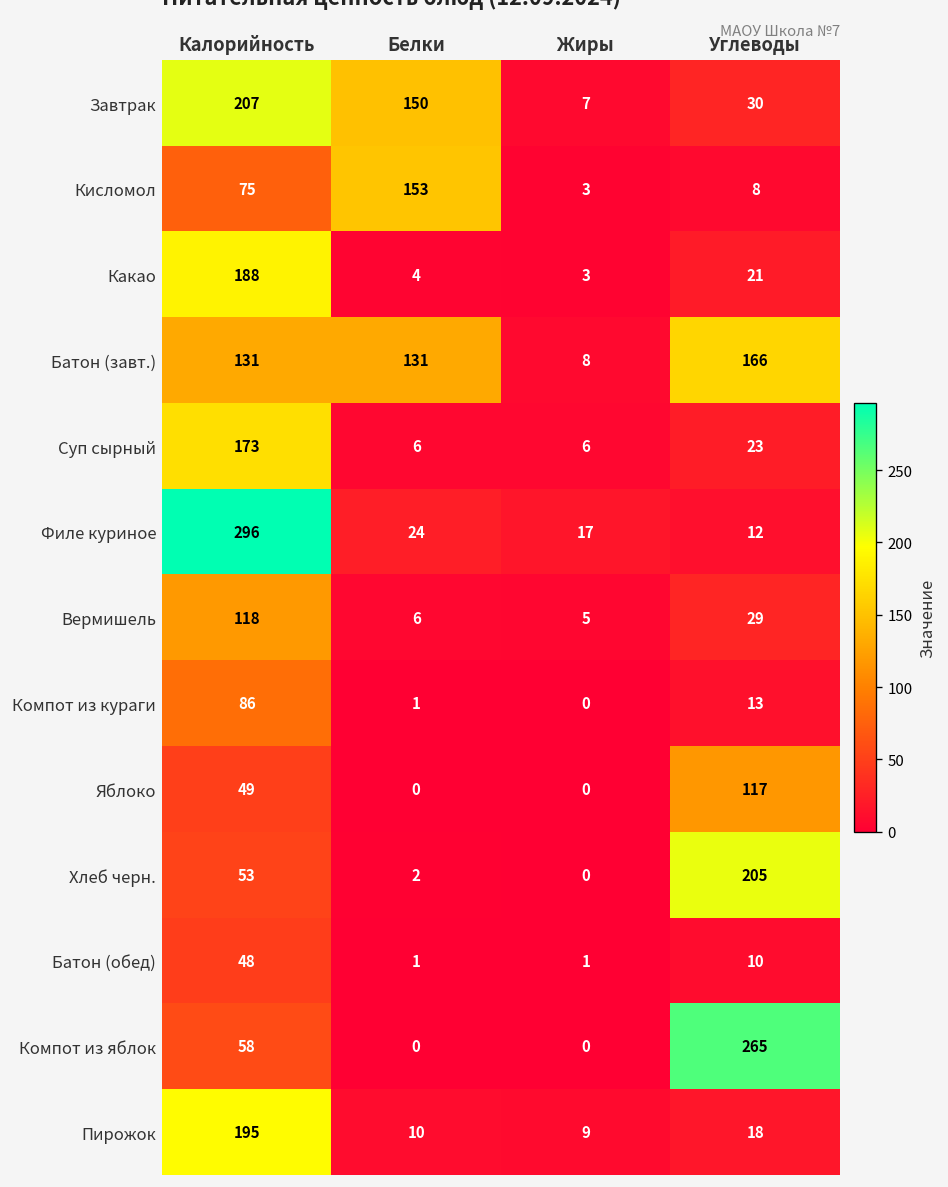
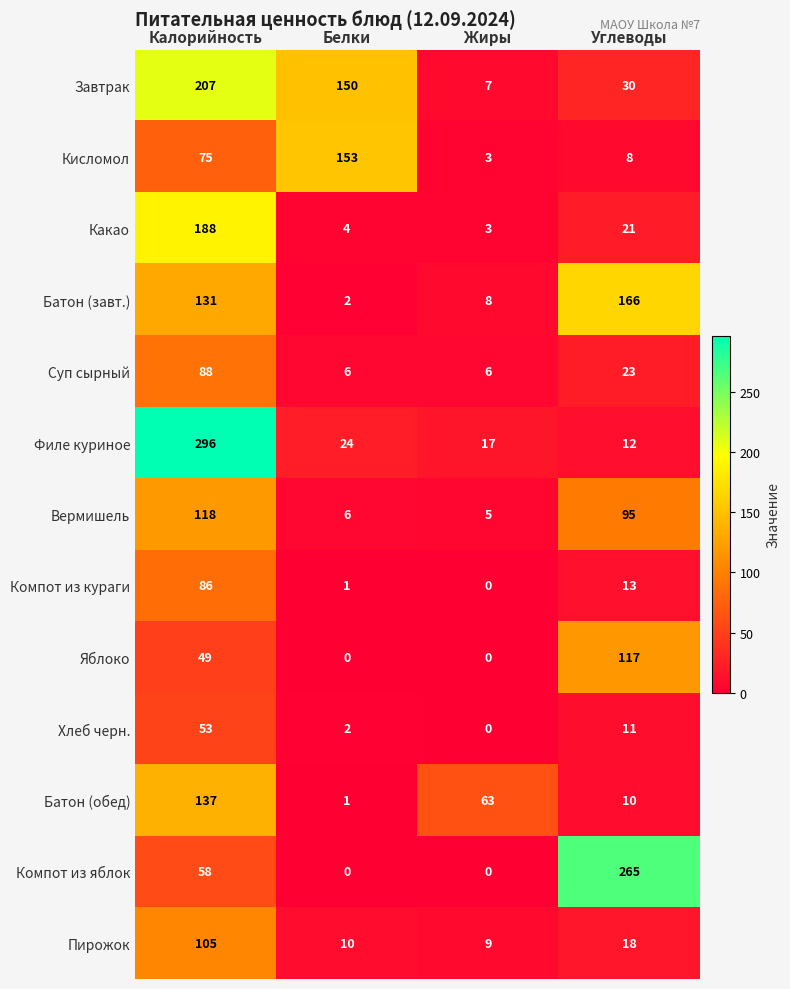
Батон (завт.), Белки: 131 -> 2
Суп сырный, Калорийность: 173 -> 88
Вермишель, Углеводы: 29 -> 95
Хлеб черн., Углеводы: 205 -> 11
Батон (обед), Калорийность: 48 -> 137
Батон (обед), Жиры: 1 -> 63
Пирожок, Калорийность: 195 -> 105
